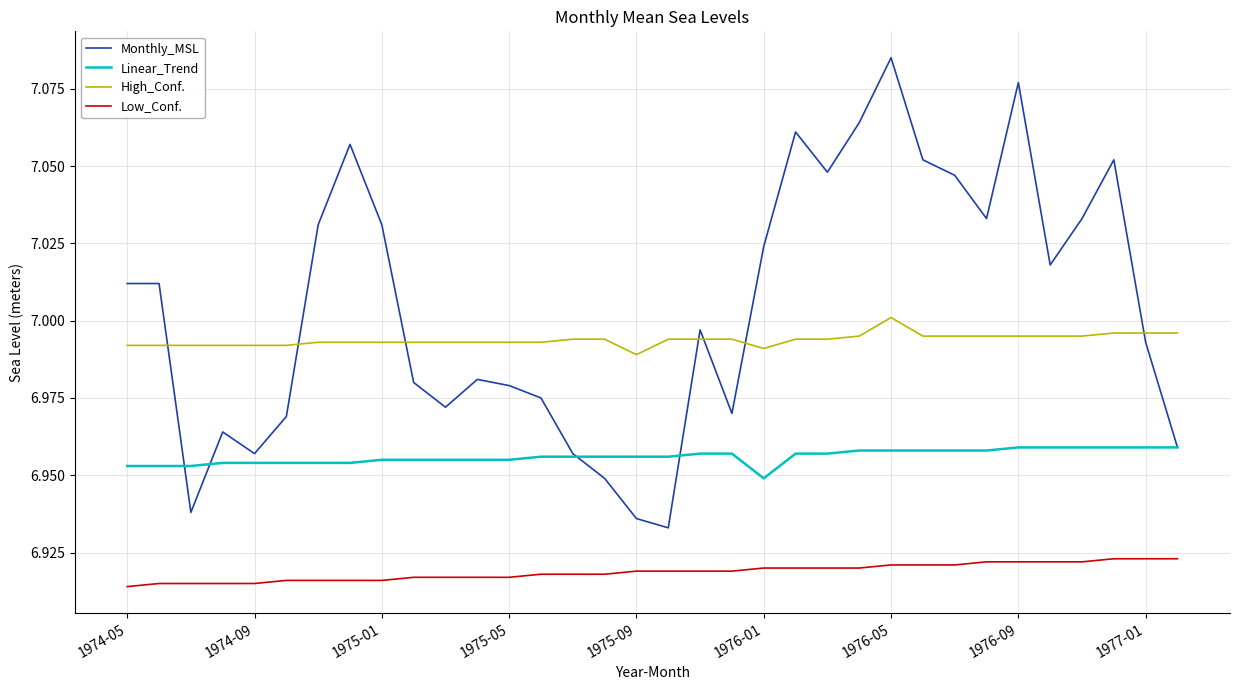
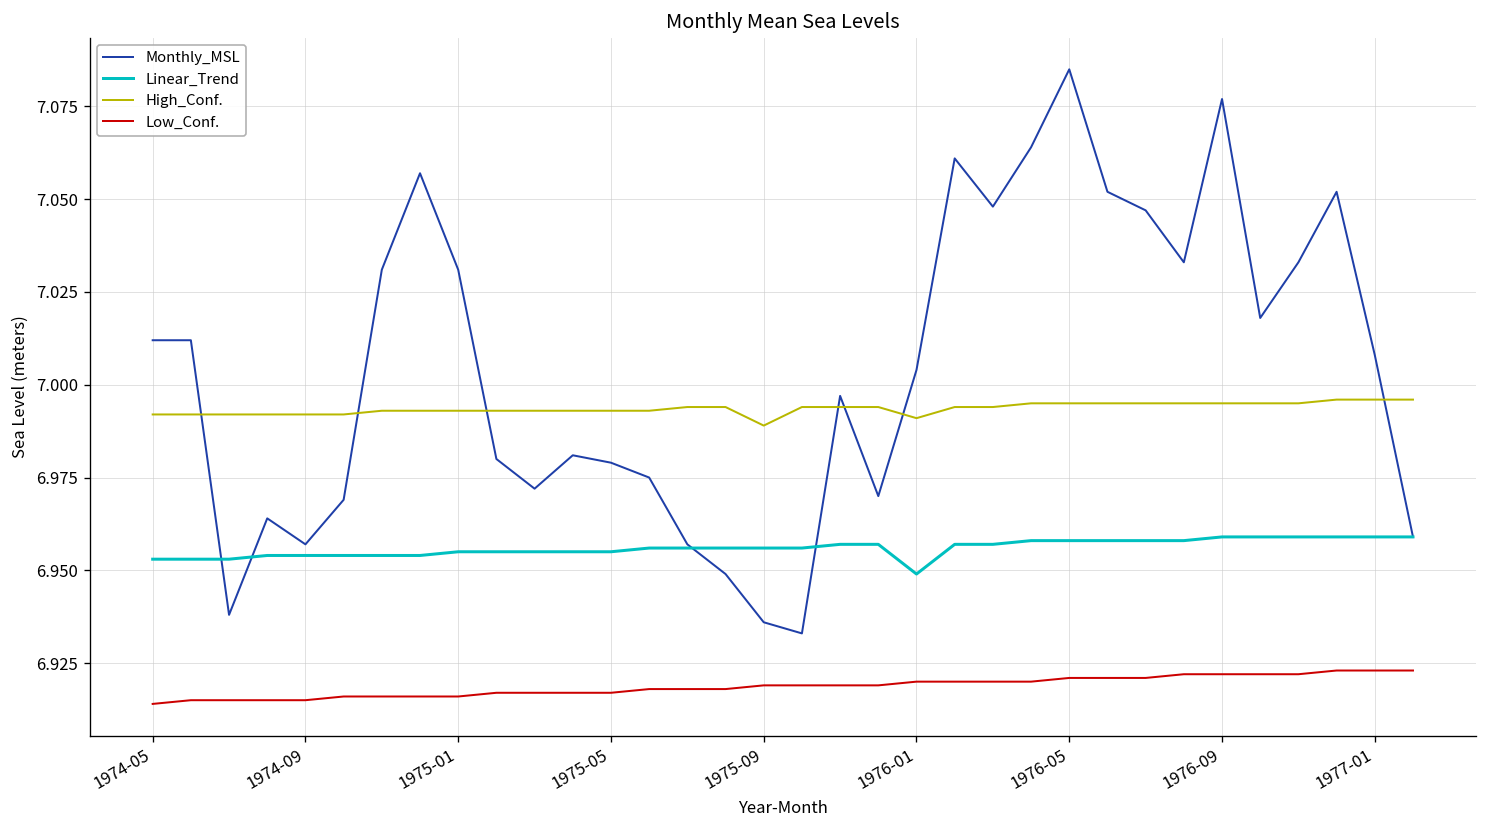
Monthly_MSL, 1976-01: 7.024 -> 7.004
High_Conf., 1976-05: 7.001 -> 6.995
Monthly_MSL, 1977-01: 6.993 -> 7.008
